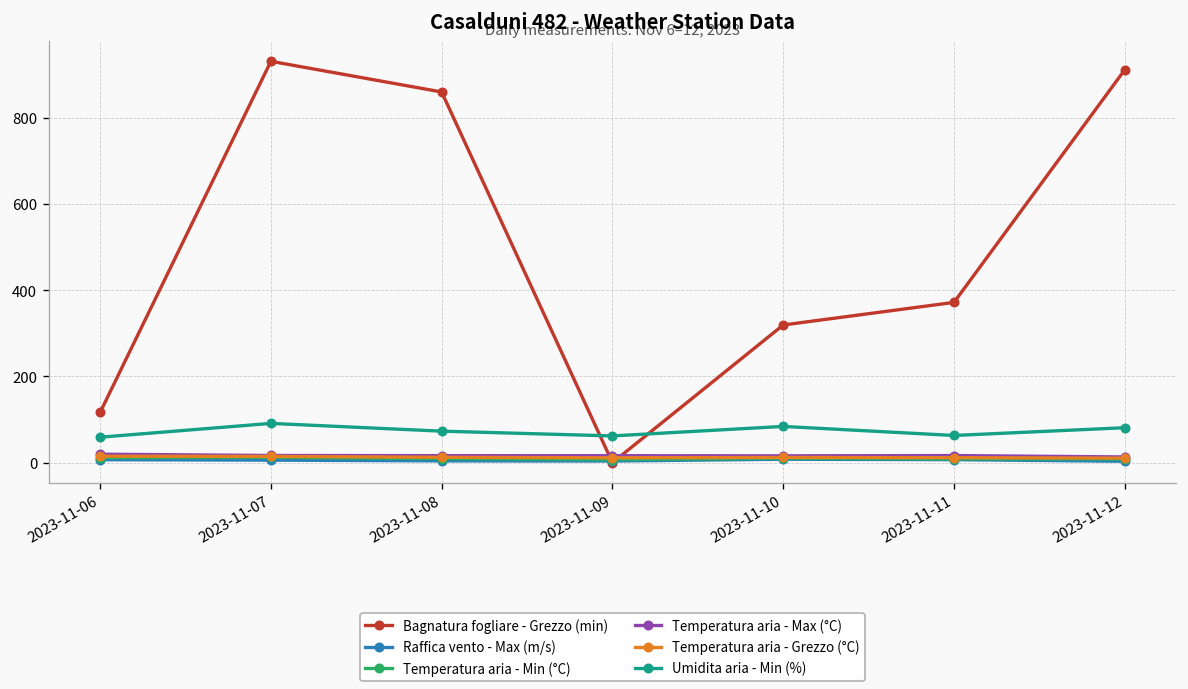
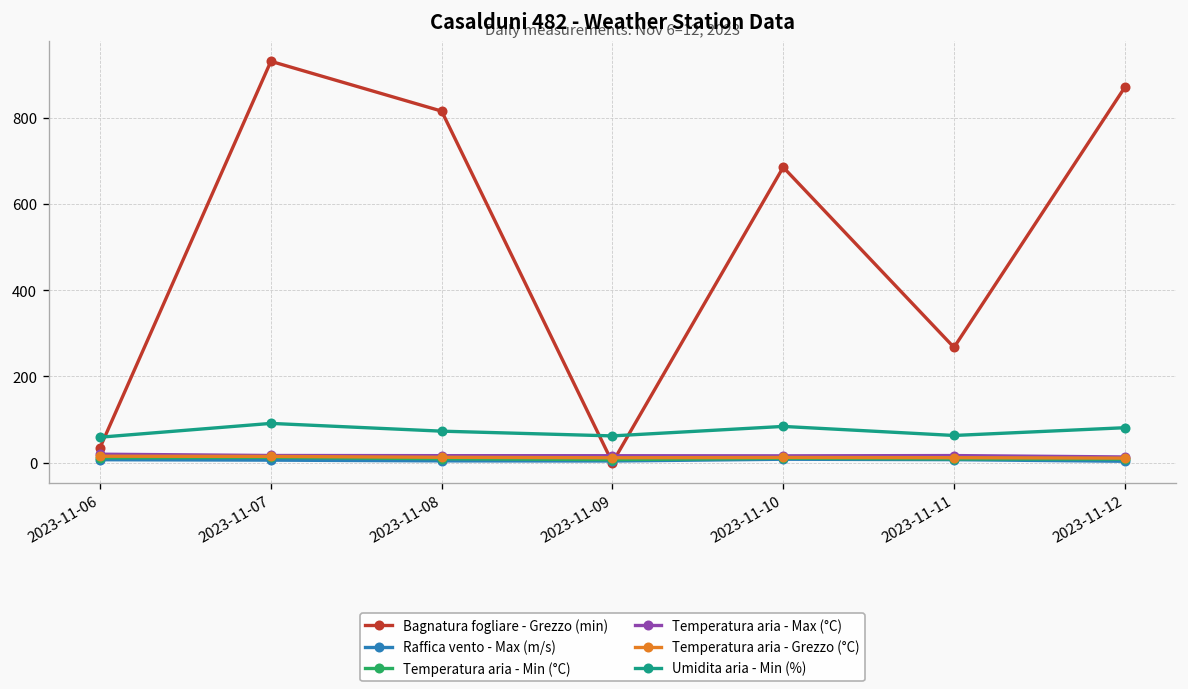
Bagnatura fogliare - Grezzo (min), 2023-11-06: 120 -> 40
Bagnatura fogliare - Grezzo (min), 2023-11-08: 860 -> 820
Bagnatura fogliare - Grezzo (min), 2023-11-10: 320 -> 690
Bagnatura fogliare - Grezzo (min), 2023-11-11: 370 -> 270
Bagnatura fogliare - Grezzo (min), 2023-11-12: 910 -> 870
